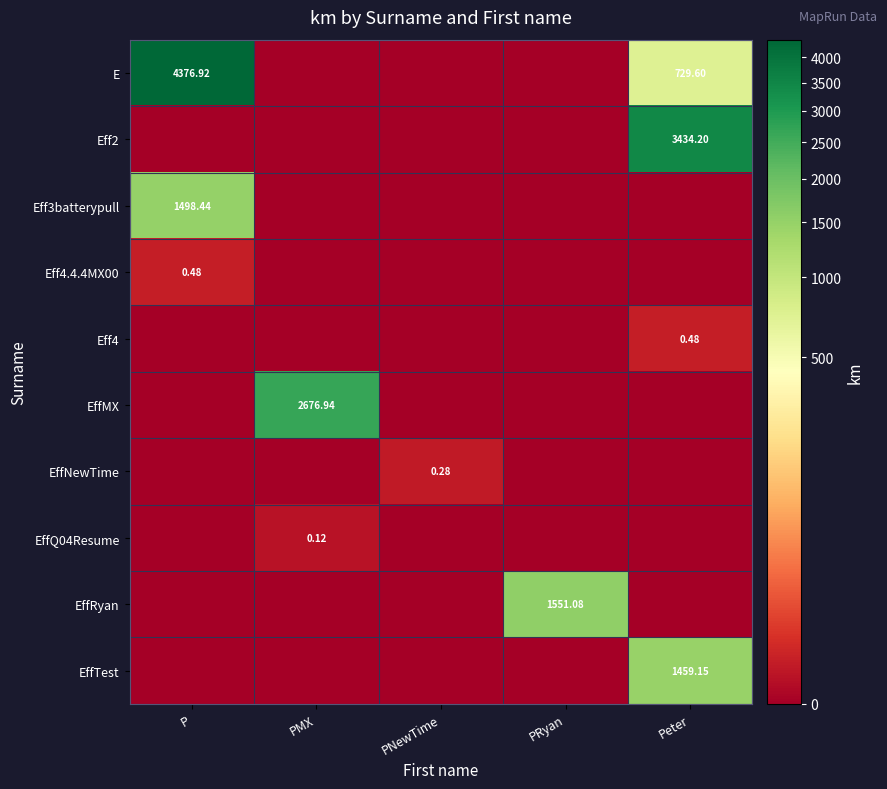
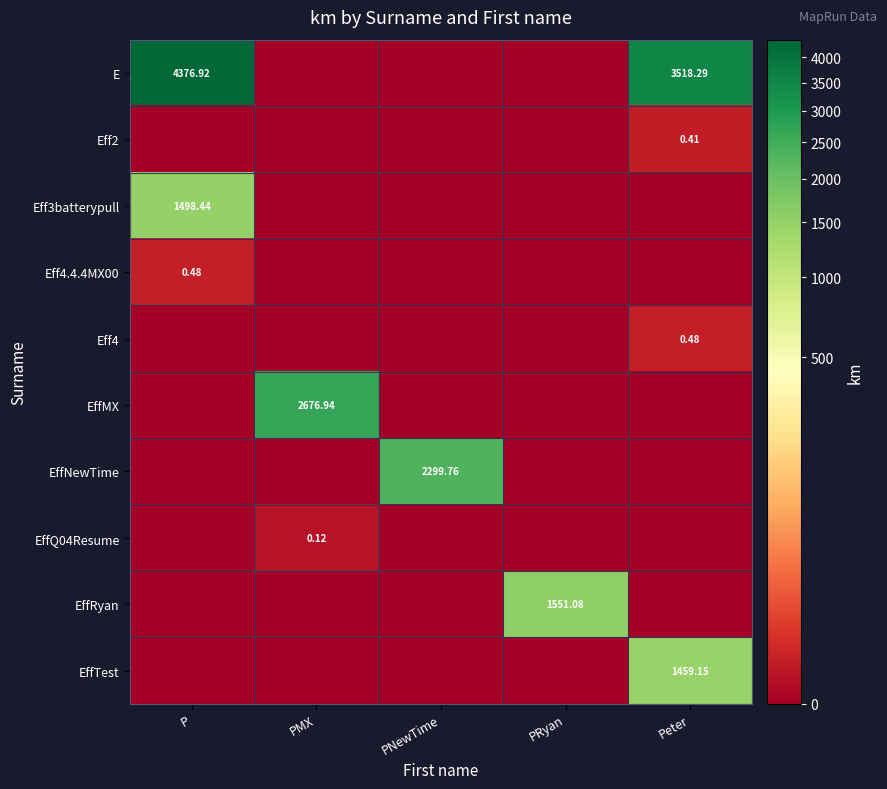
E, Peter: 729.60 -> 3518.29
Eff2, Peter: 3434.20 -> 0.41
EffNewTime, PNewTime: 0.28 -> 2299.76
